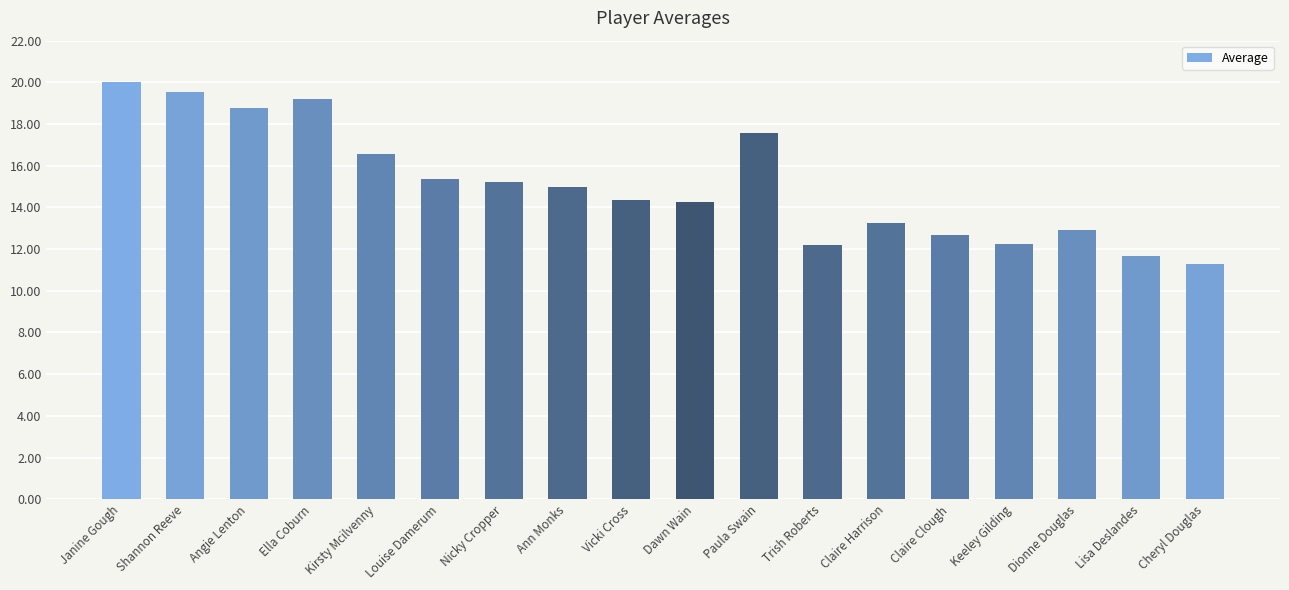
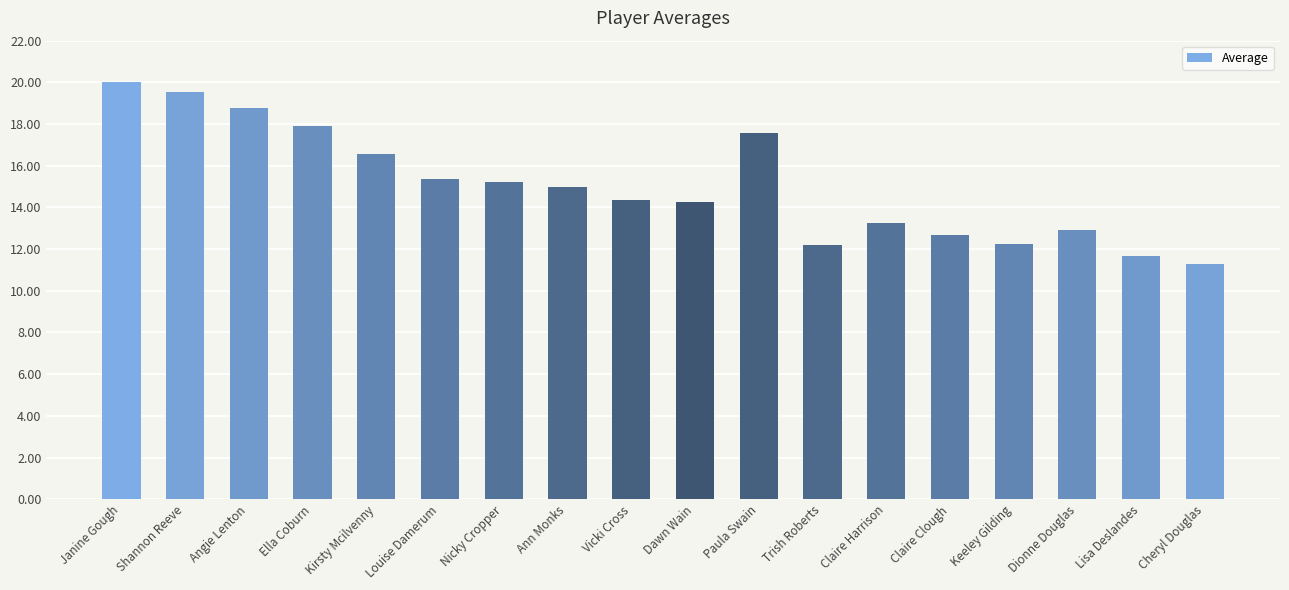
Ella Coburn: 19.2 -> 17.9
